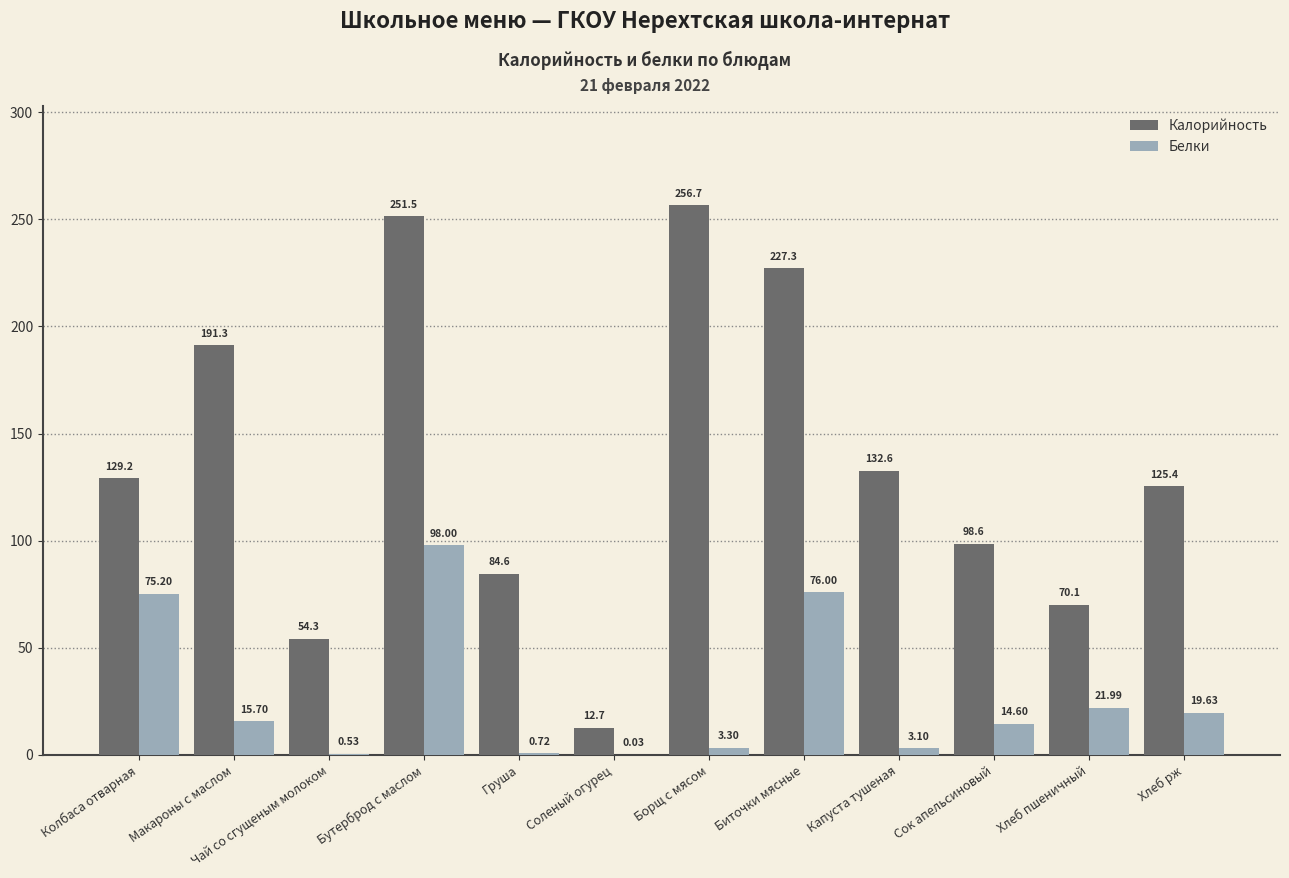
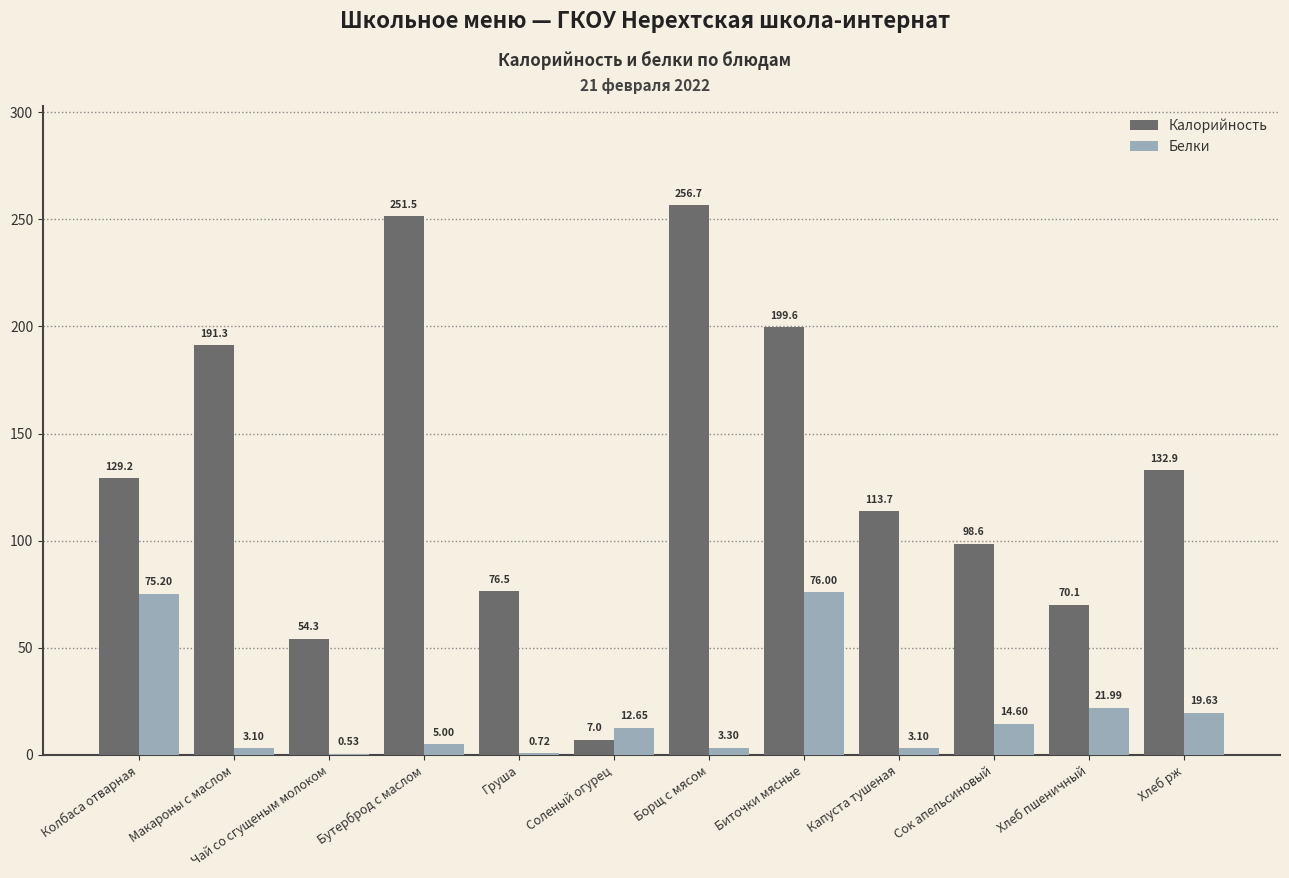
Белки, Макароны с маслом: 15.70 -> 3.10
Белки, Бутерброд с маслом: 98.00 -> 5.00
Калорийность, Груша: 84.6 -> 76.5
Калорийность, Соленый огурец: 12.7 -> 7.0
Белки, Соленый огурец: 0.03 -> 12.65
Калорийность, Биточки мясные: 227.3 -> 199.6
Калорийность, Капуста тушеная: 132.6 -> 113.7
Калорийность, Хлеб рж: 125.4 -> 132.9
